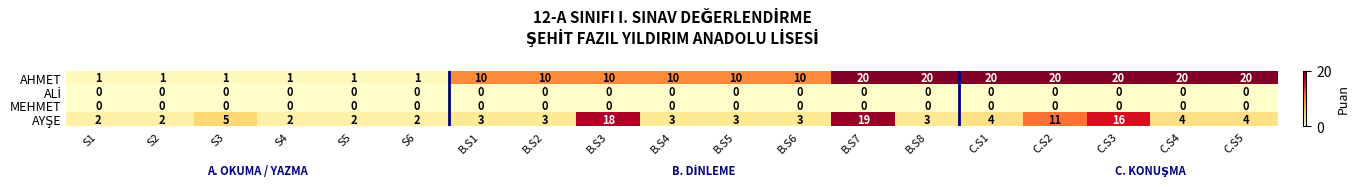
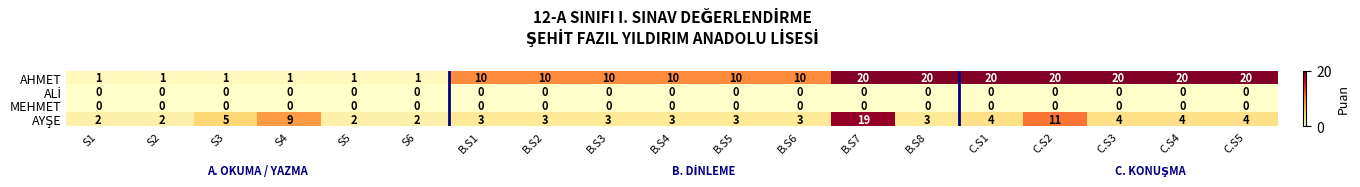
AYŞE, S4: 2 -> 9
AYŞE, B.S3: 18 -> 3
AYŞE, C.S3: 16 -> 4
